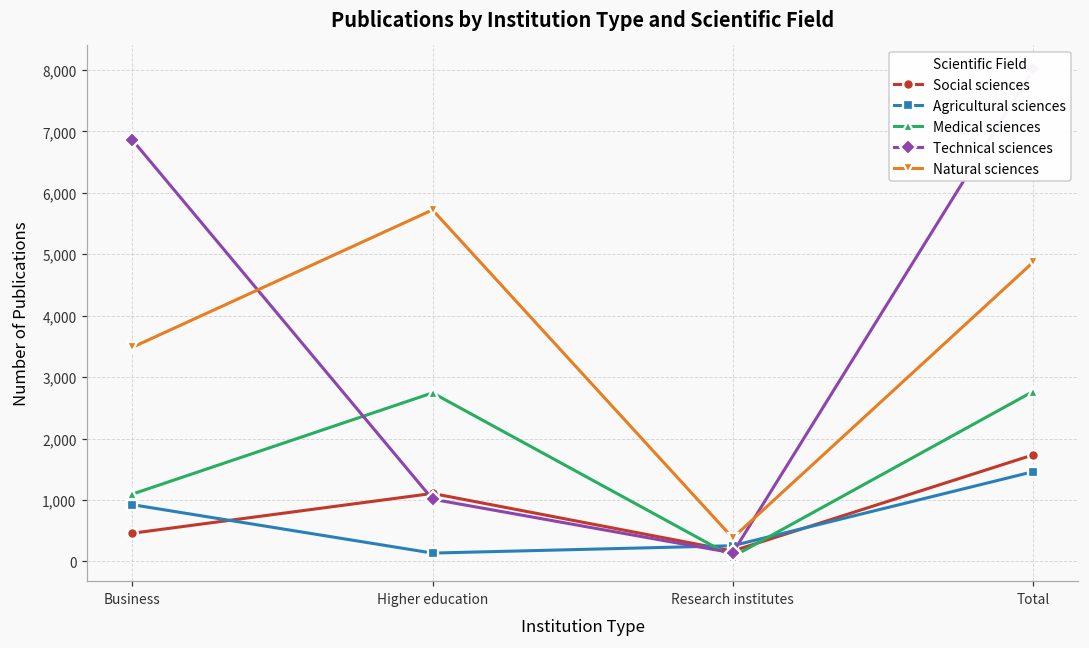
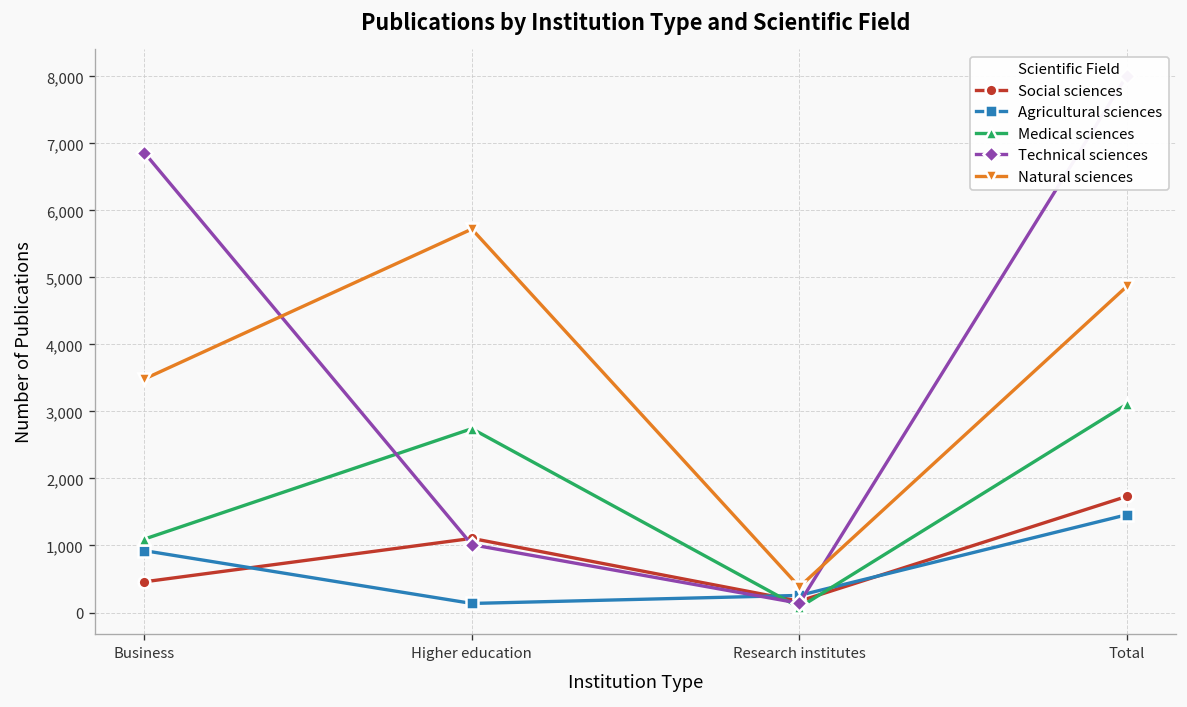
Medical sciences, Total: 2,800 -> 3,100
